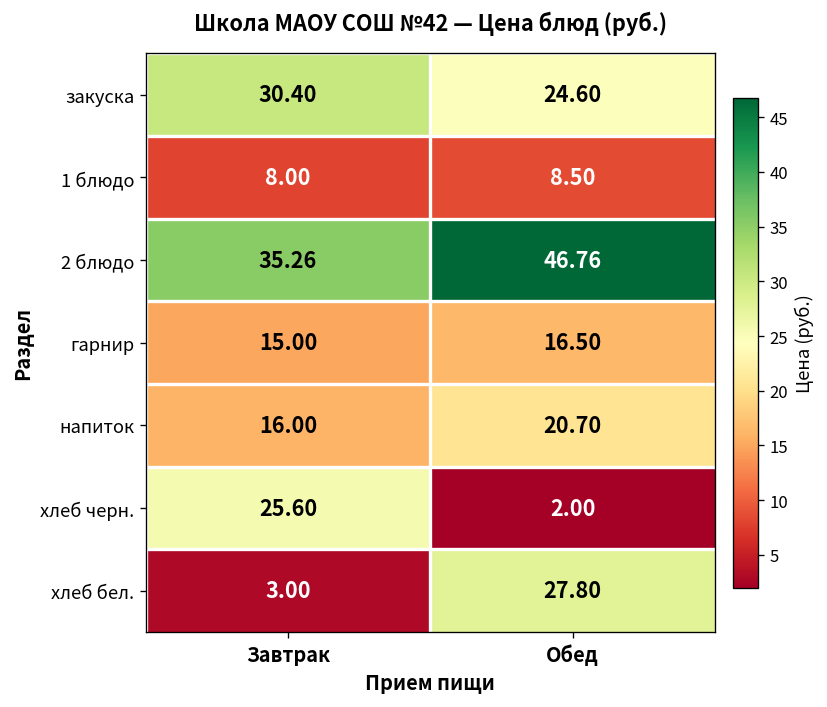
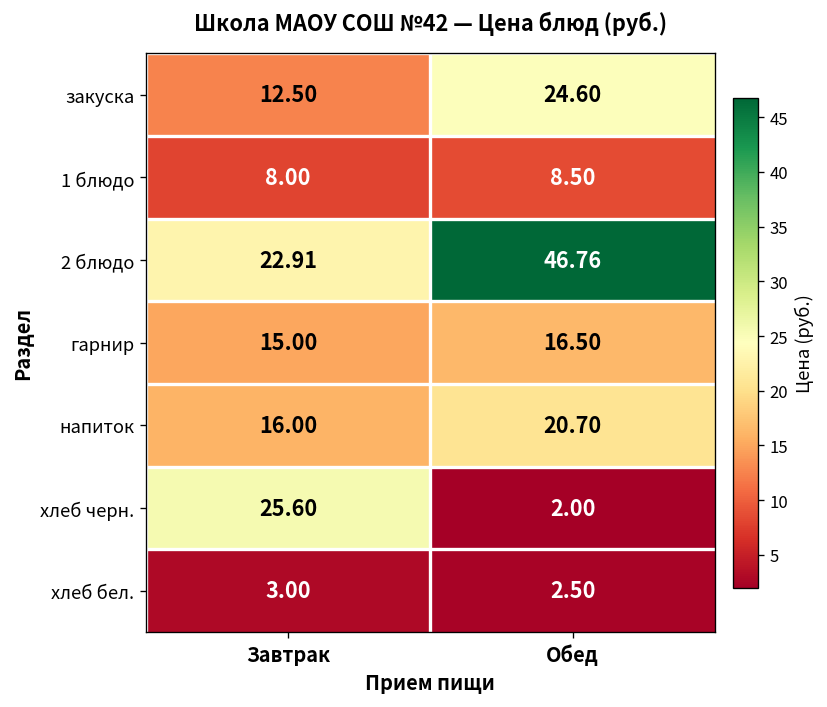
закуска, Завтрак: 30.40 -> 12.50
2 блюдо, Завтрак: 35.26 -> 22.91
хлеб бел., Обед: 27.80 -> 2.50
